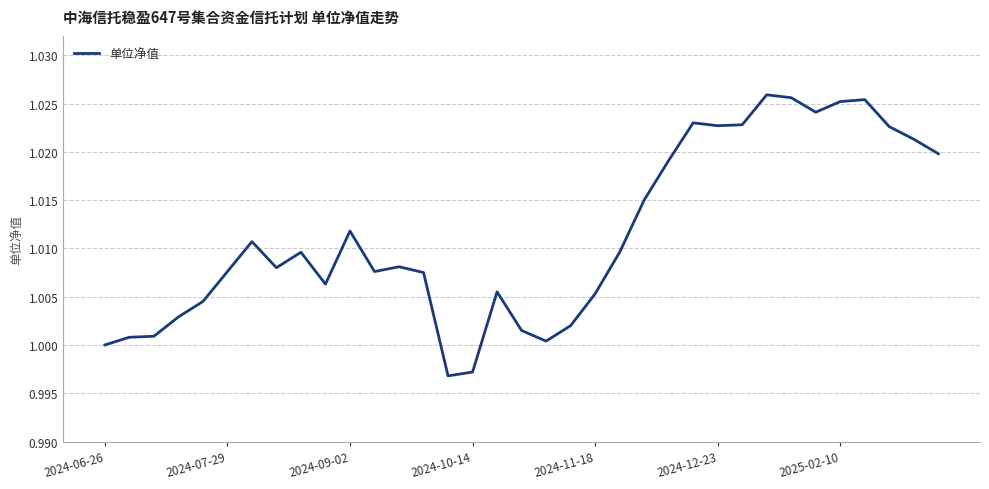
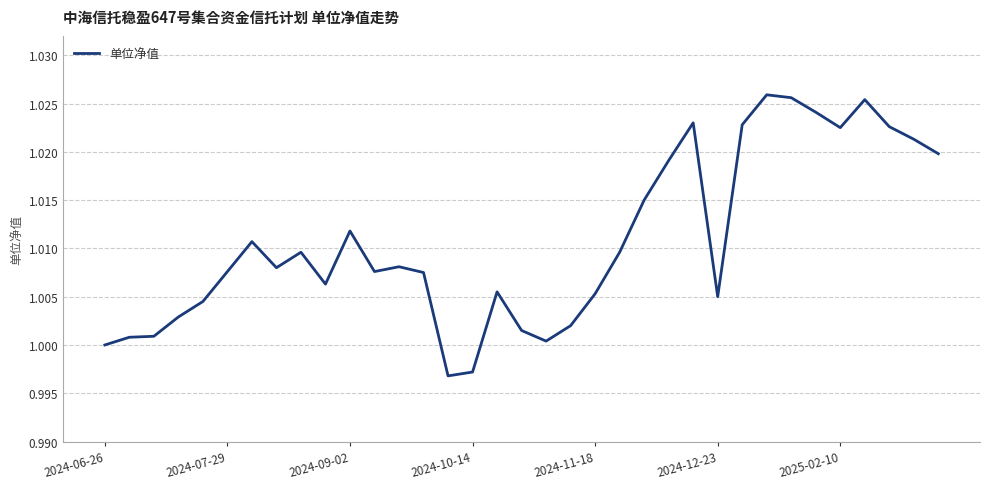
2024-12-23: 1.023 -> 1.005
2025-02-10: 1.025 -> 1.023
